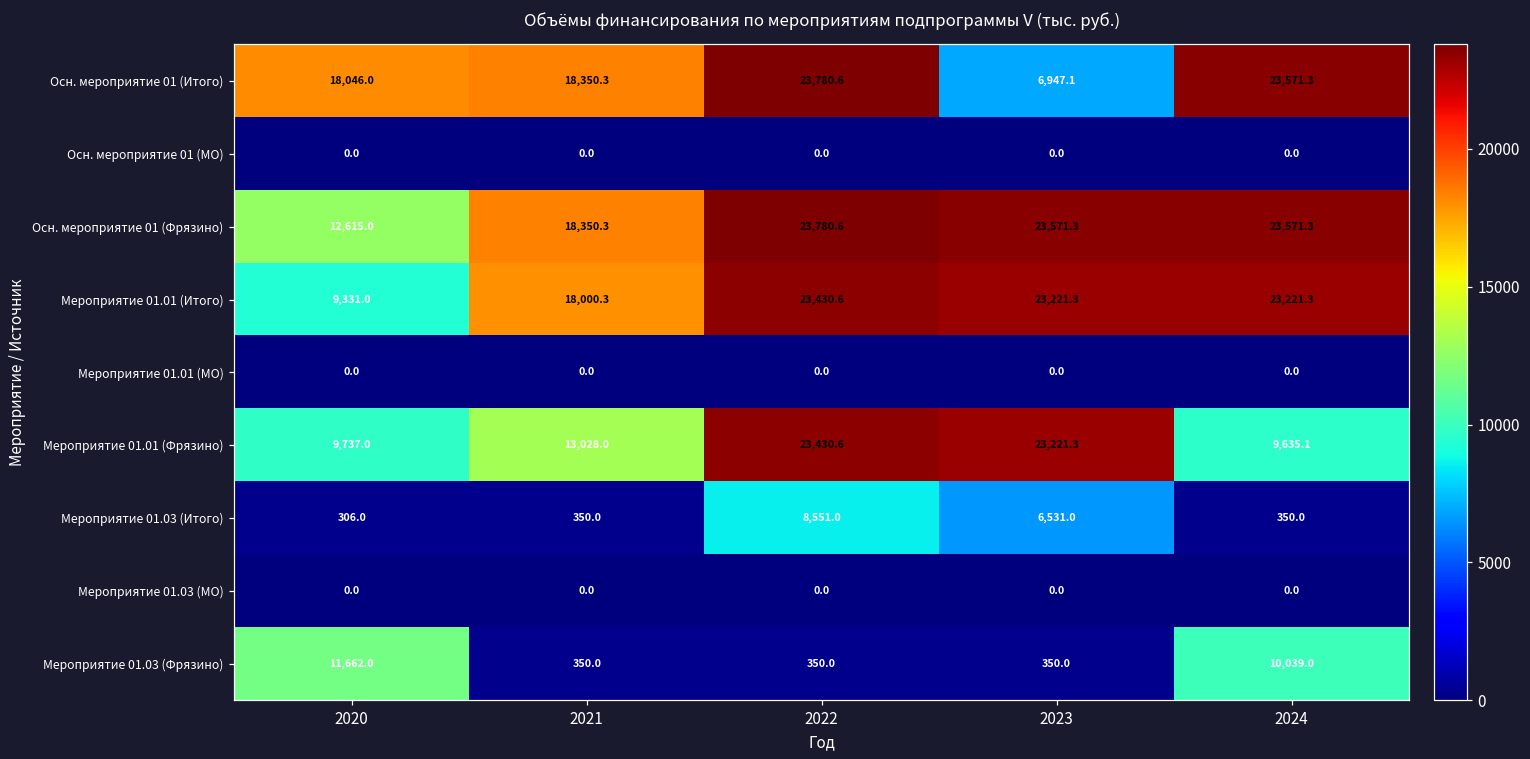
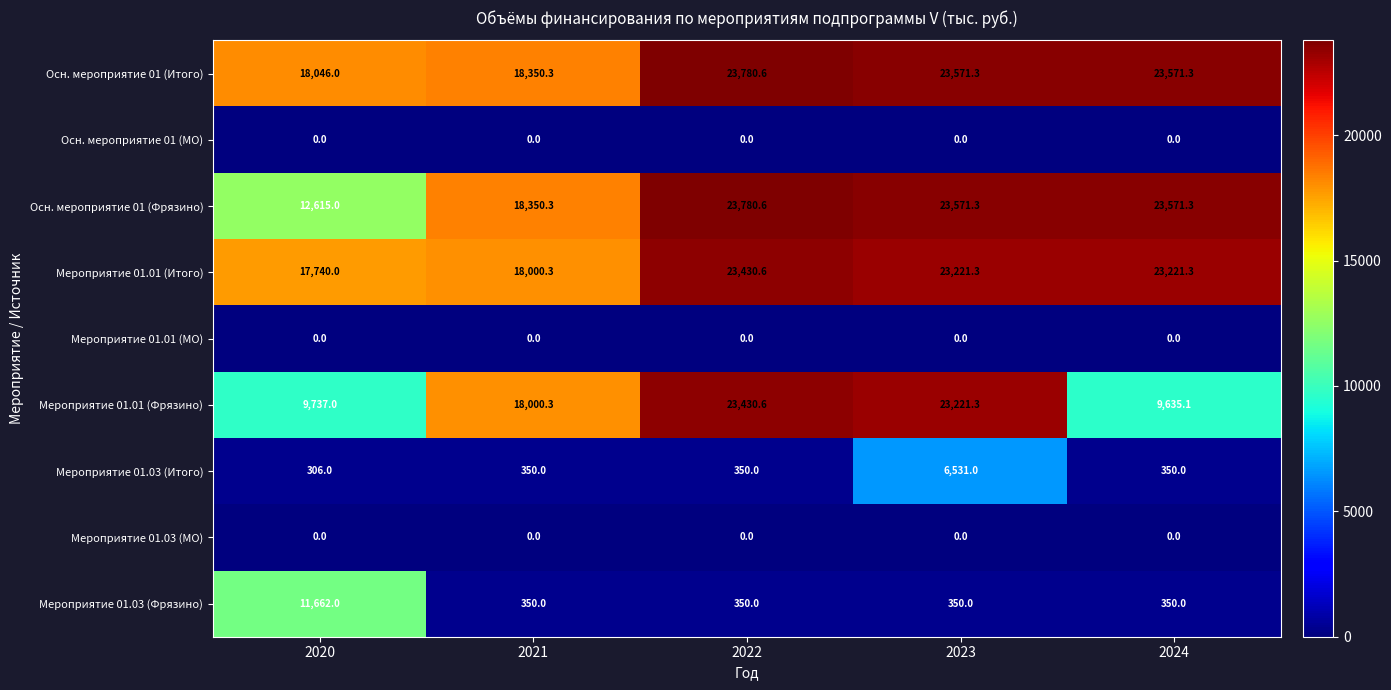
Осн. мероприятие 01 (Итого), 2023: 6,947.1 -> 23,571.3
Мероприятие 01.01 (Итого), 2020: 9,331.0 -> 17,740.0
Мероприятие 01.01 (Фрязино), 2021: 13,028.0 -> 18,000.3
Мероприятие 01.03 (Итого), 2022: 8,551.0 -> 350.0
Мероприятие 01.03 (Фрязино), 2024: 10,039.0 -> 350.0
